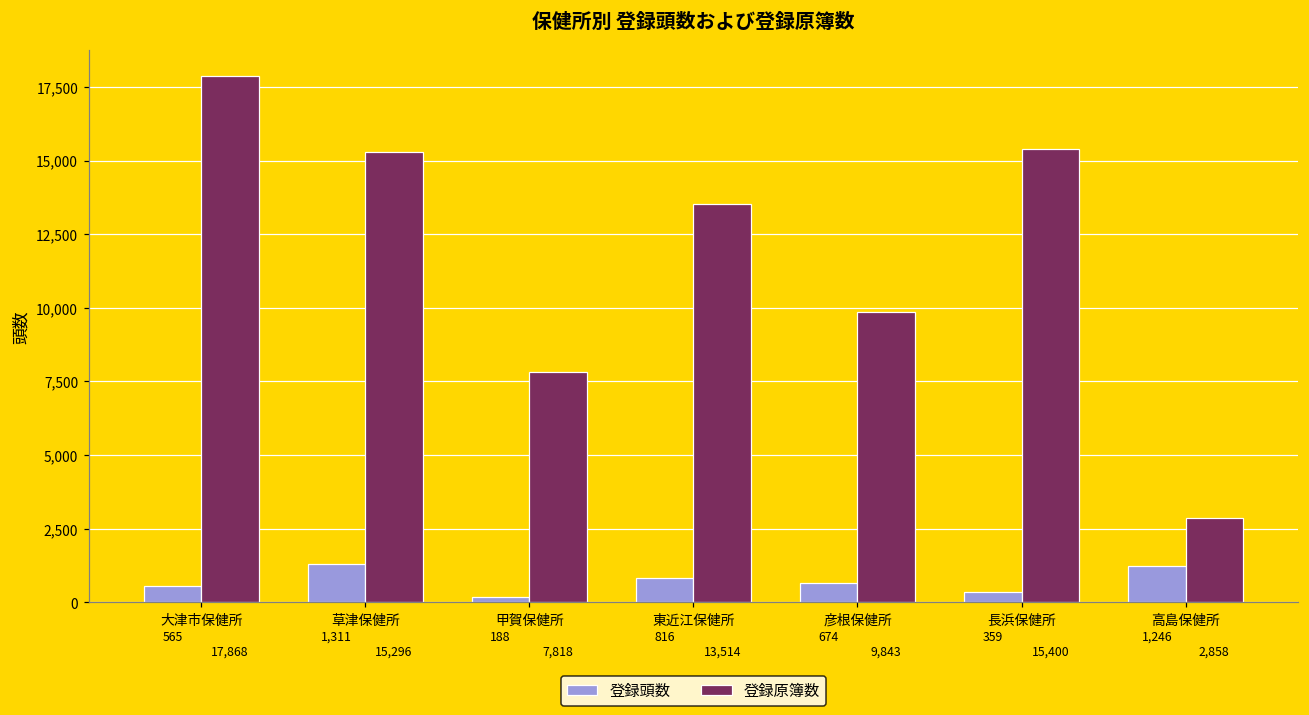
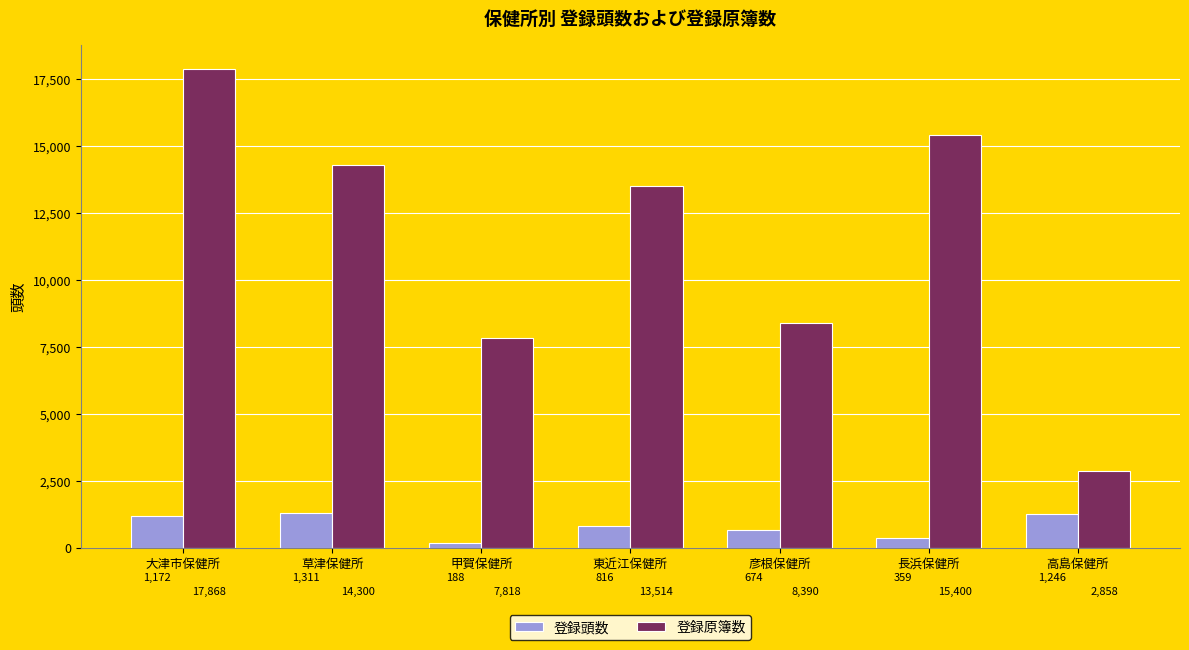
登録頭数, 大津市保健所: 565 -> 1,172
登録原簿数, 草津保健所: 15,296 -> 14,300
登録原簿数, 彦根保健所: 9,843 -> 8,390
